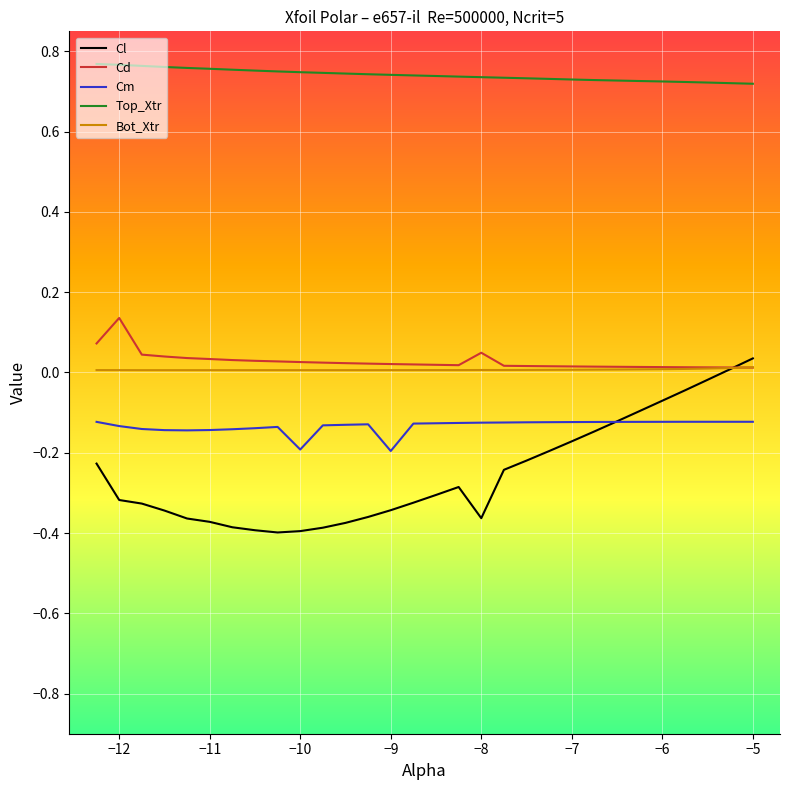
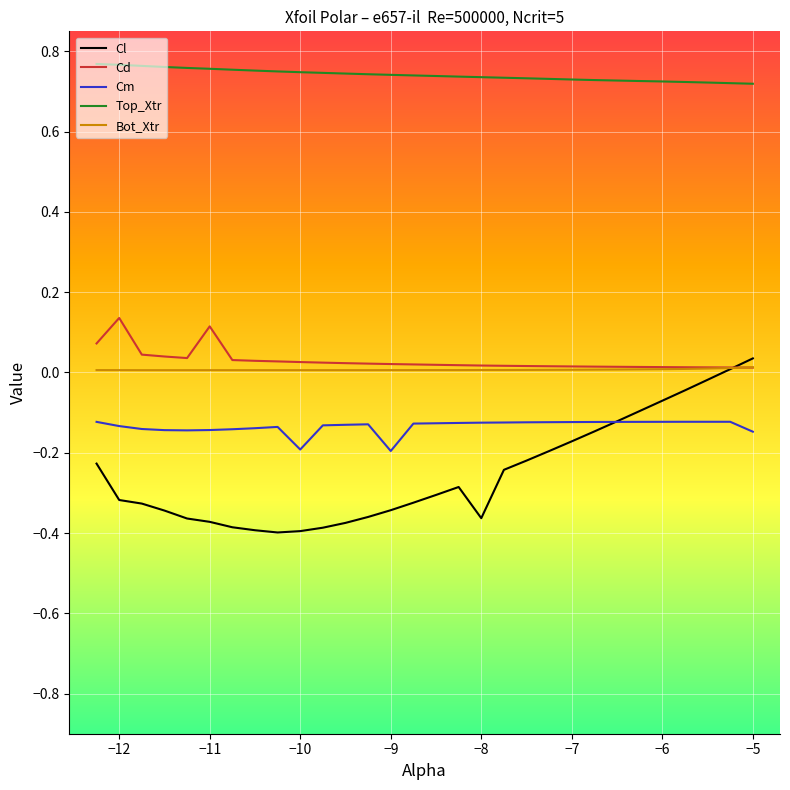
Cd, −11: 0.03 -> 0.11
Cd, −8: 0.05 -> 0.02
Cm, −5: -0.12 -> -0.15
